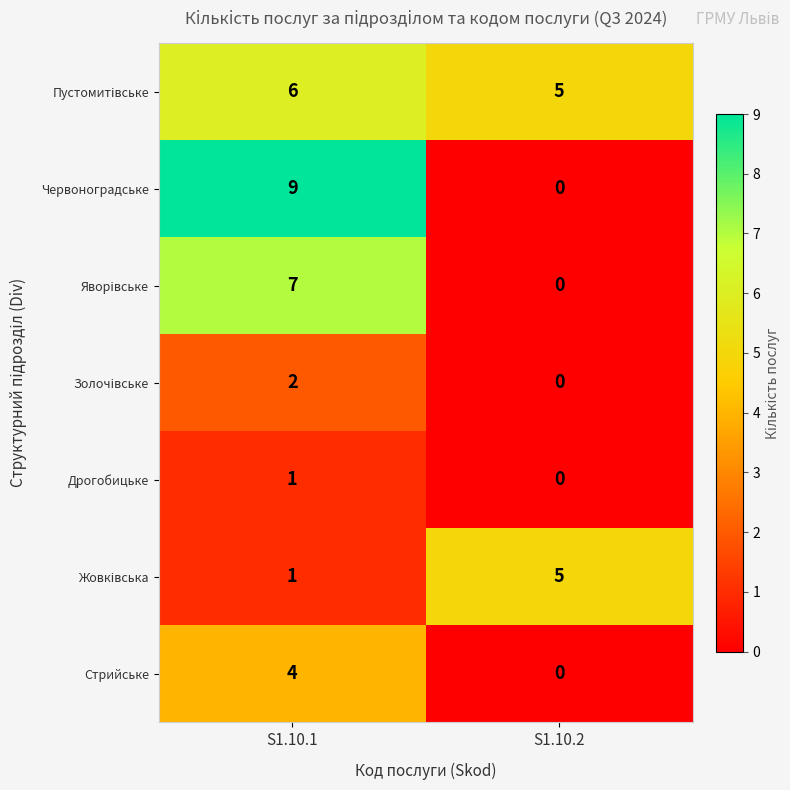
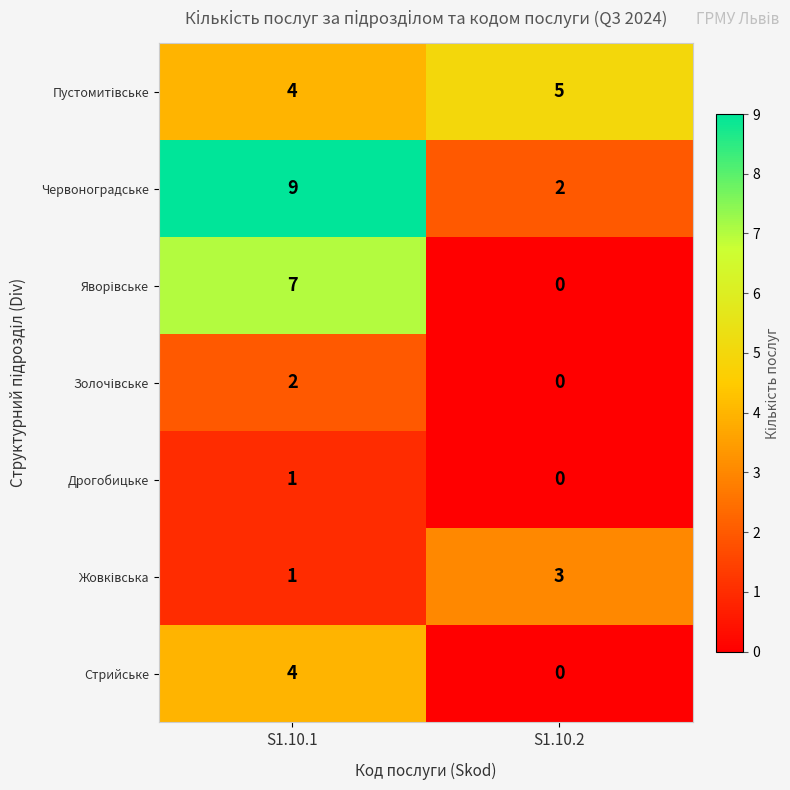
Пустомитівське, S1.10.1: 6 -> 4
Червоноградське, S1.10.2: 0 -> 2
Жовківська, S1.10.2: 5 -> 3
